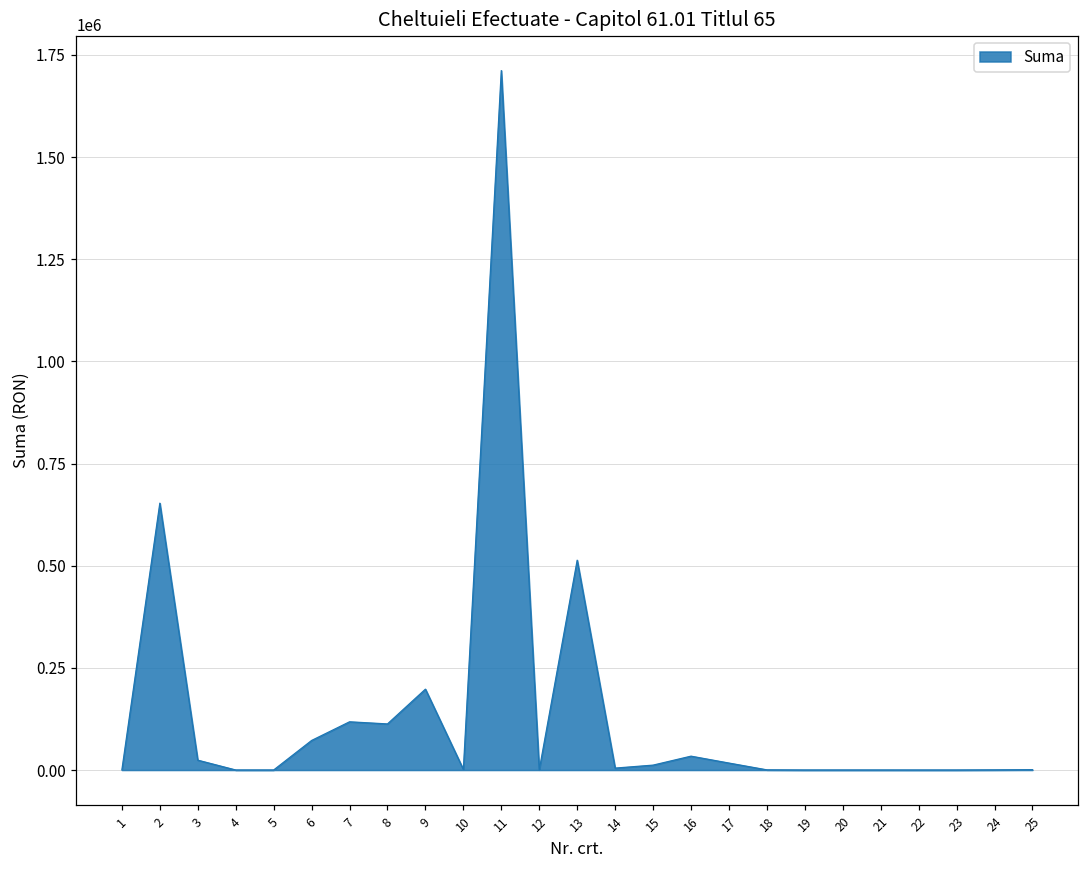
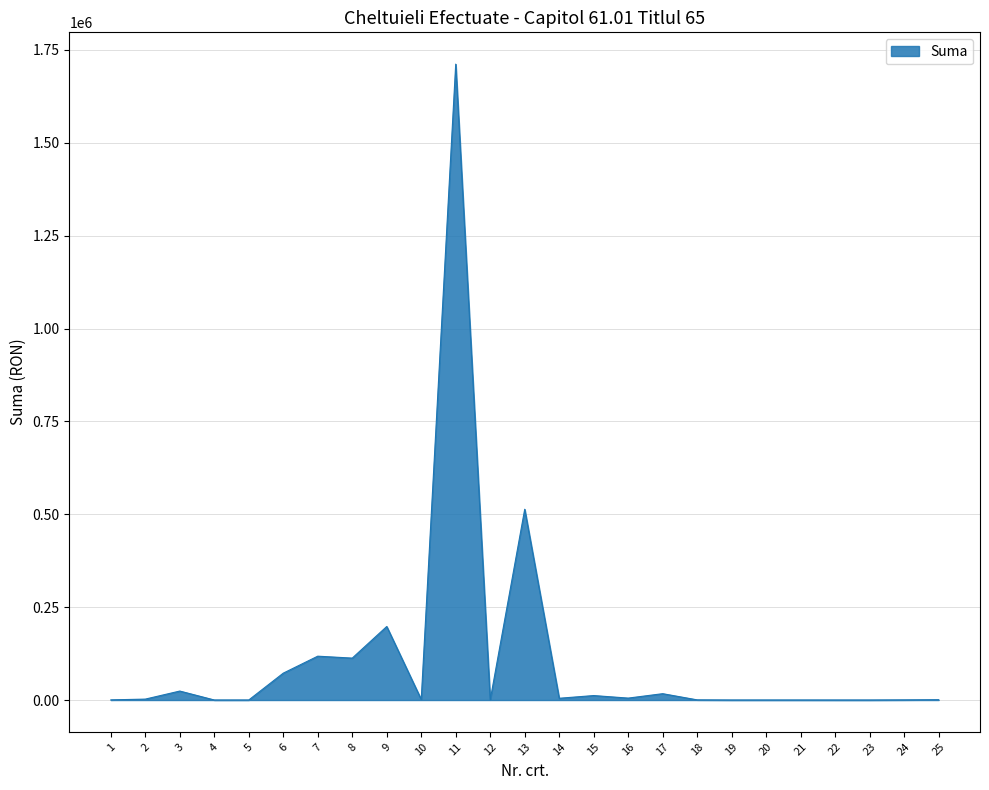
2: 650000 -> 0
16: 30000 -> 10000
